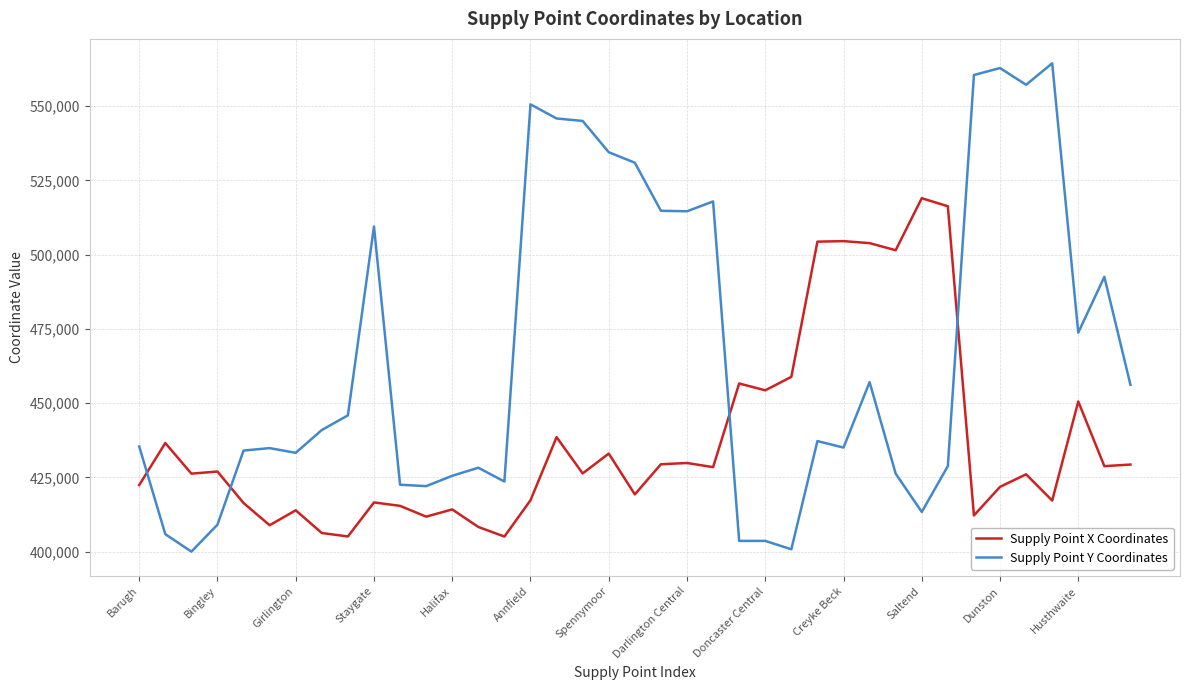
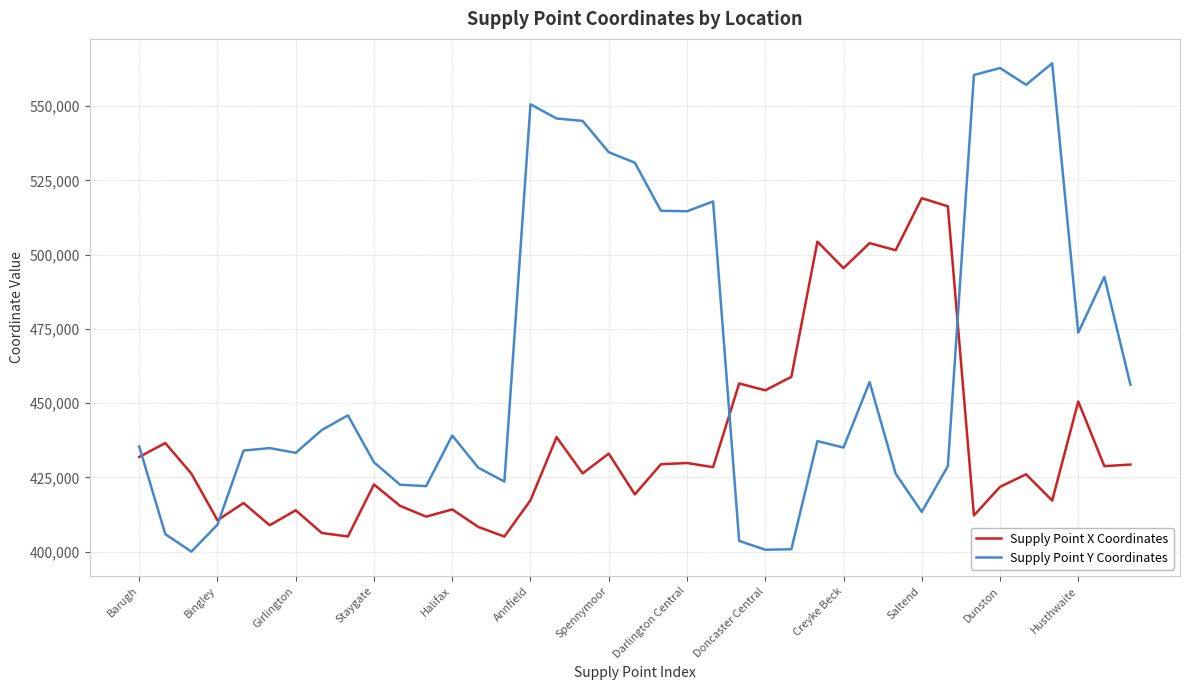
Supply Point X Coordinates, Barugh: 422,000 -> 432,000
Supply Point X Coordinates, Bingley: 427,000 -> 411,000
Supply Point X Coordinates, Staygate: 417,000 -> 423,000
Supply Point Y Coordinates, Staygate: 510,000 -> 430,000
Supply Point Y Coordinates, Halifax: 426,000 -> 439,000
Supply Point Y Coordinates, Doncaster Central: 404,000 -> 401,000
Supply Point X Coordinates, Creyke Beck: 505,000 -> 495,000
